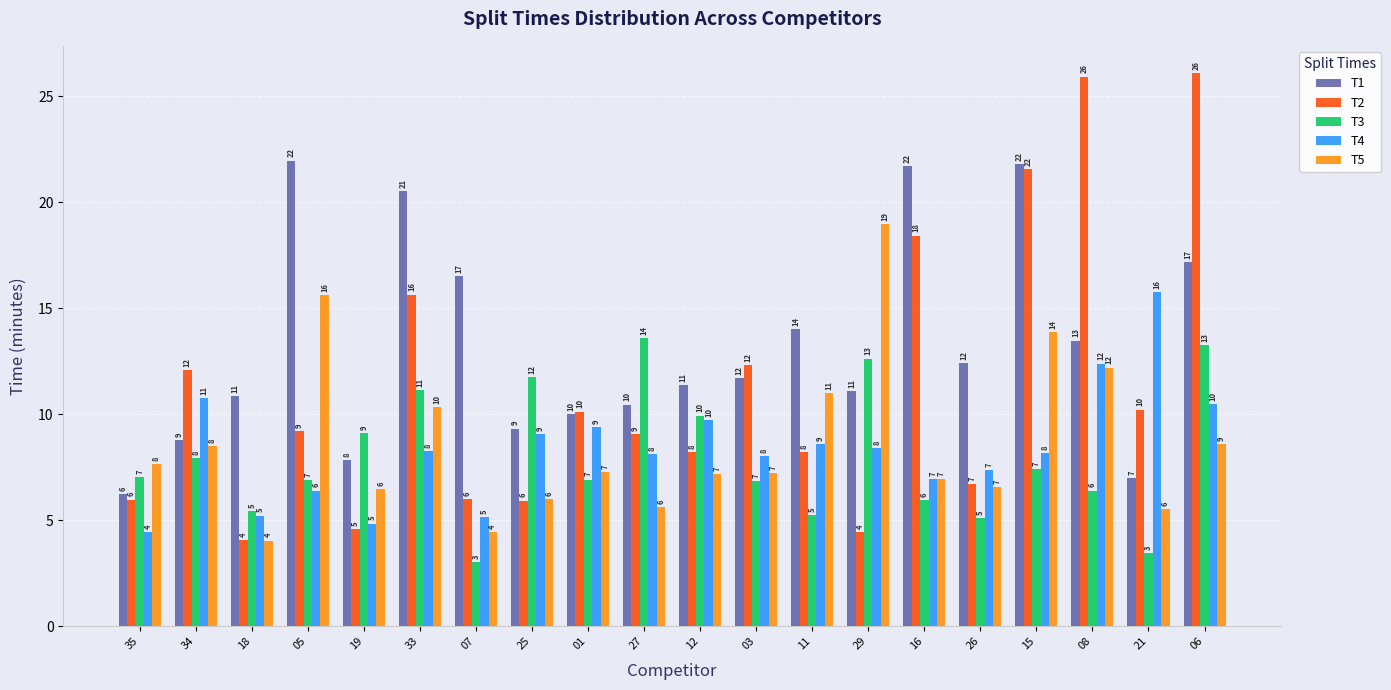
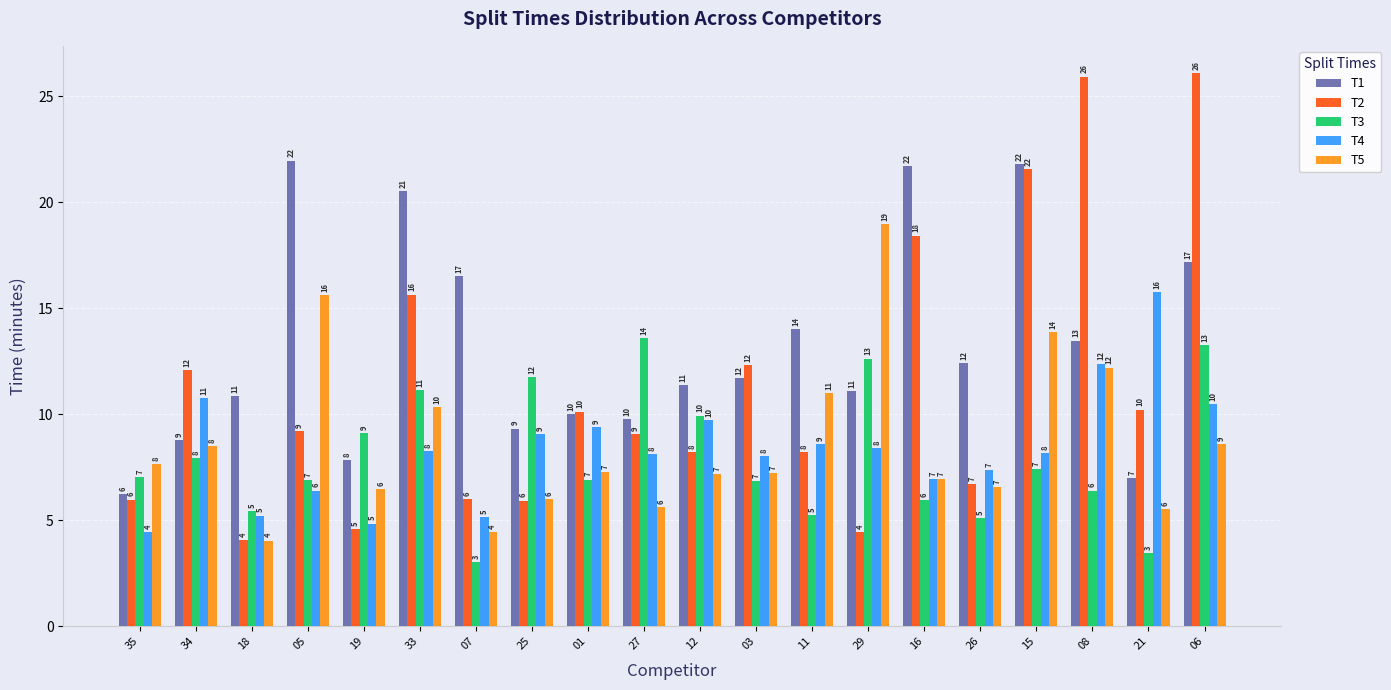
T1, 27: 10.5 -> 9.8
